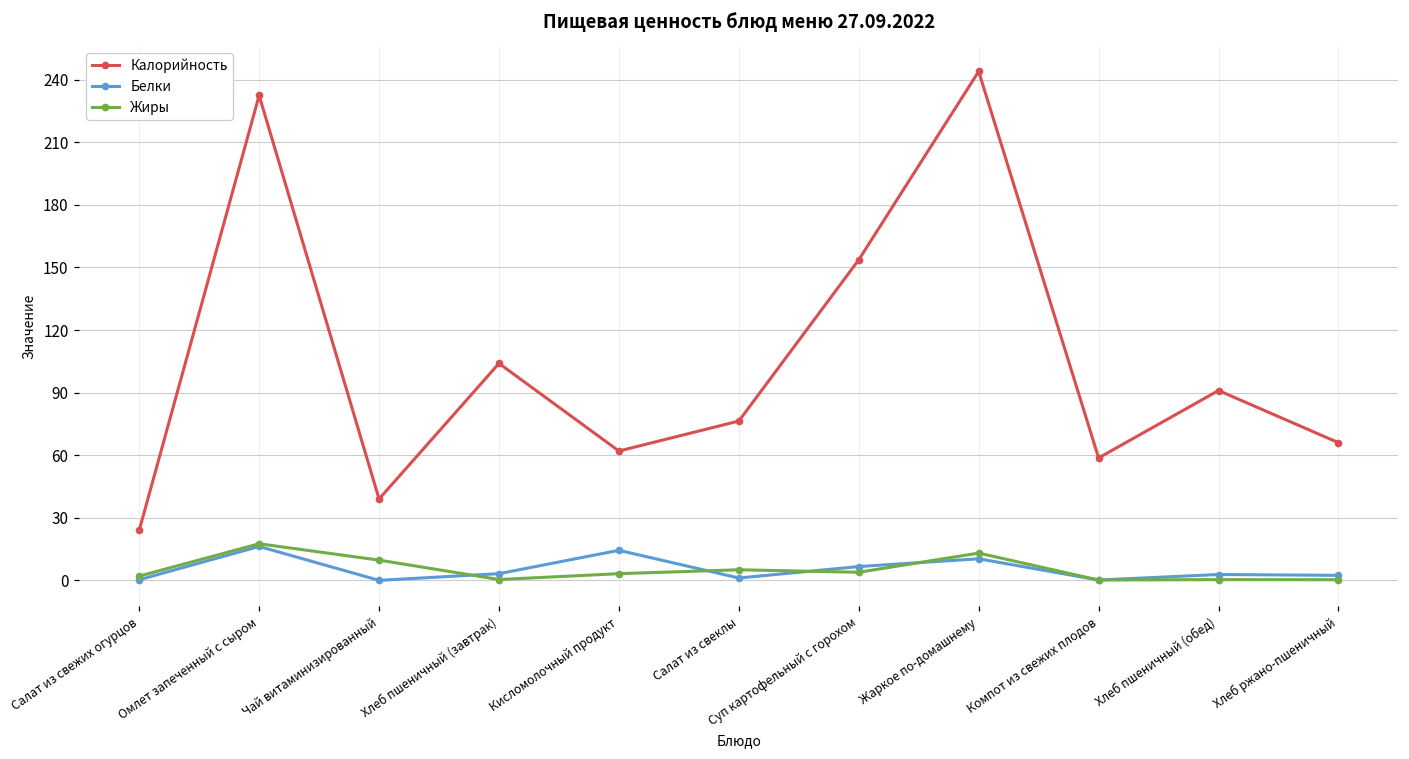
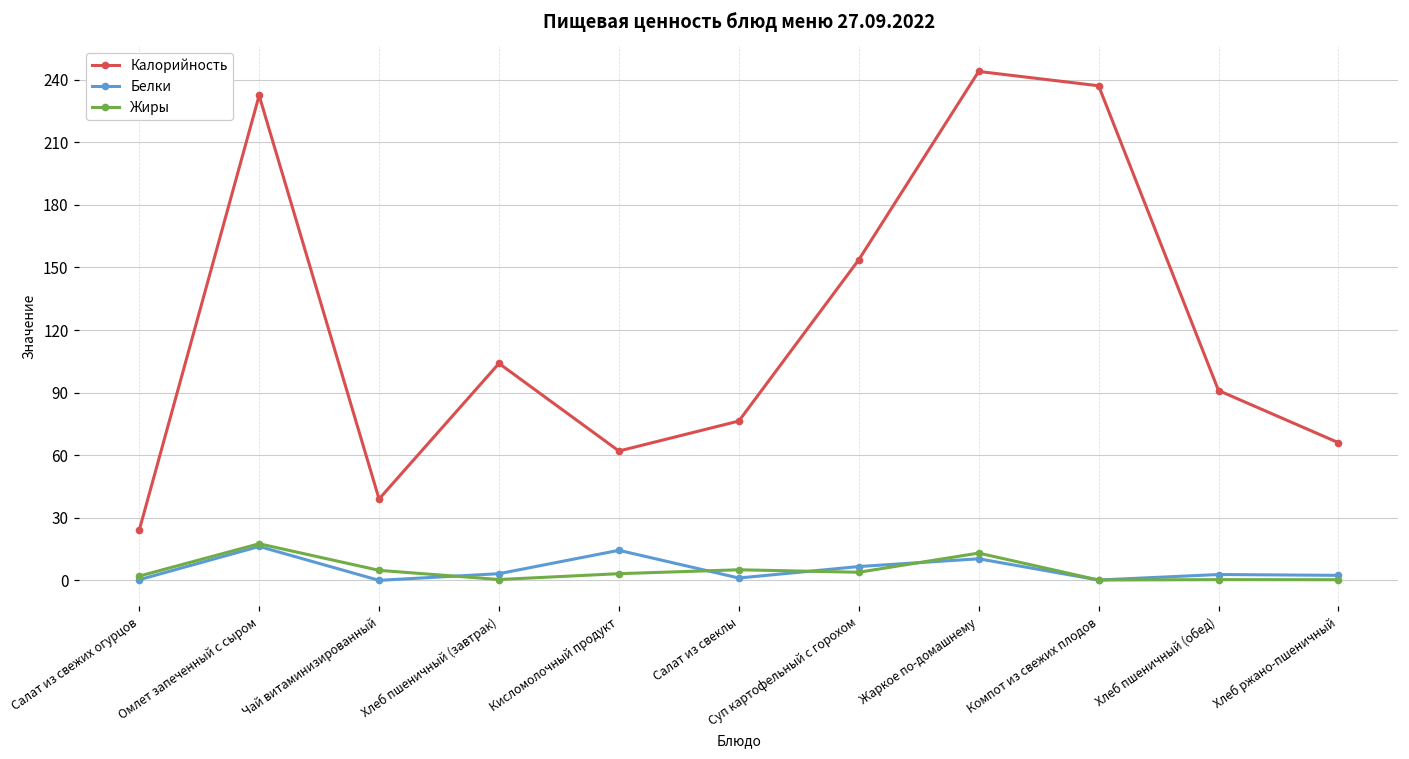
Жиры, Чай витаминизированный: 10 -> 5
Калорийность, Компот из свежих плодов: 59 -> 237
